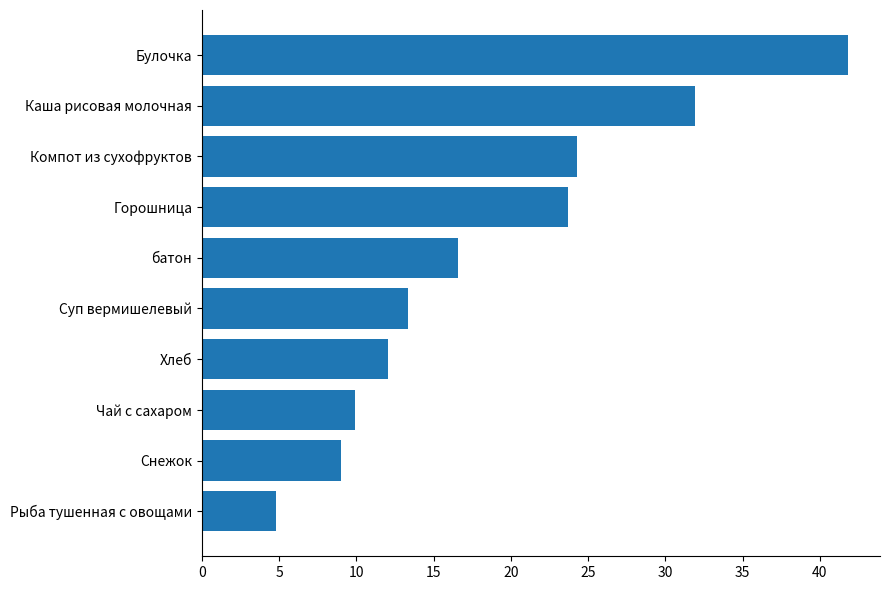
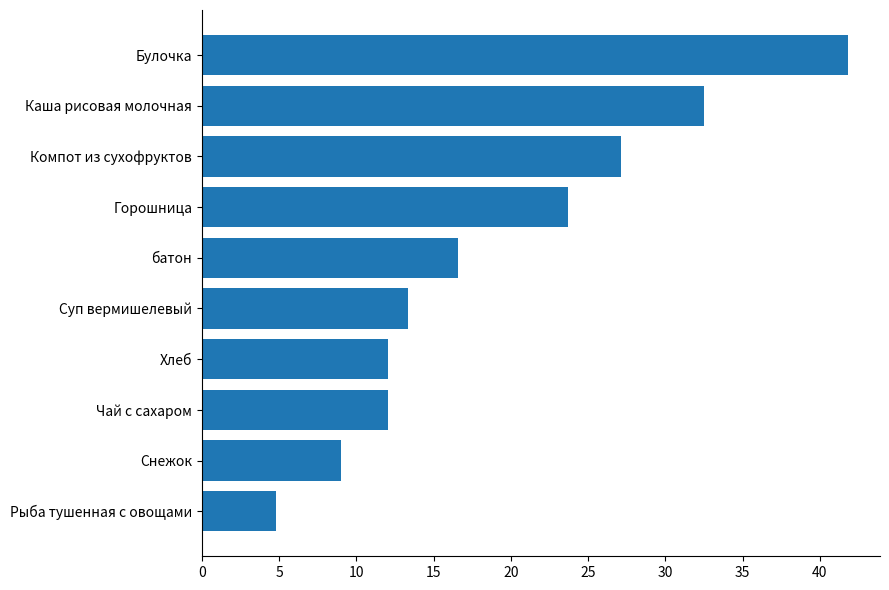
Каша рисовая молочная: 31.9 -> 32.5
Компот из сухофруктов: 24.3 -> 27.1
Чай с сахаром: 9.9 -> 12.0
